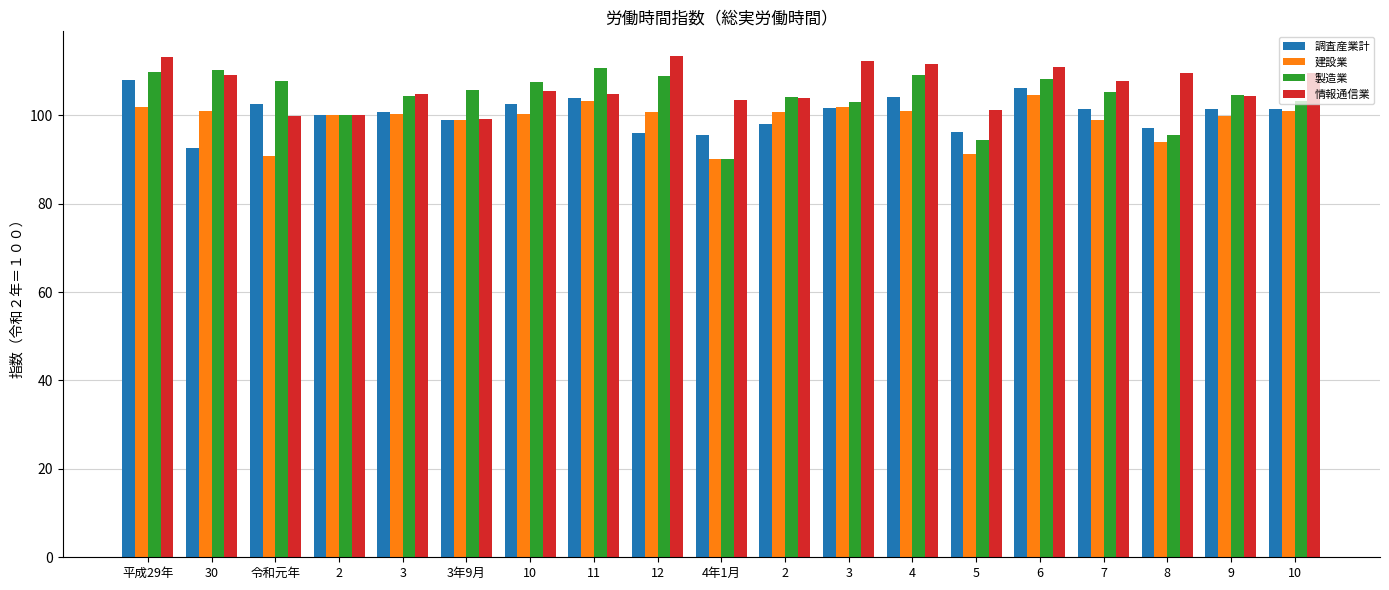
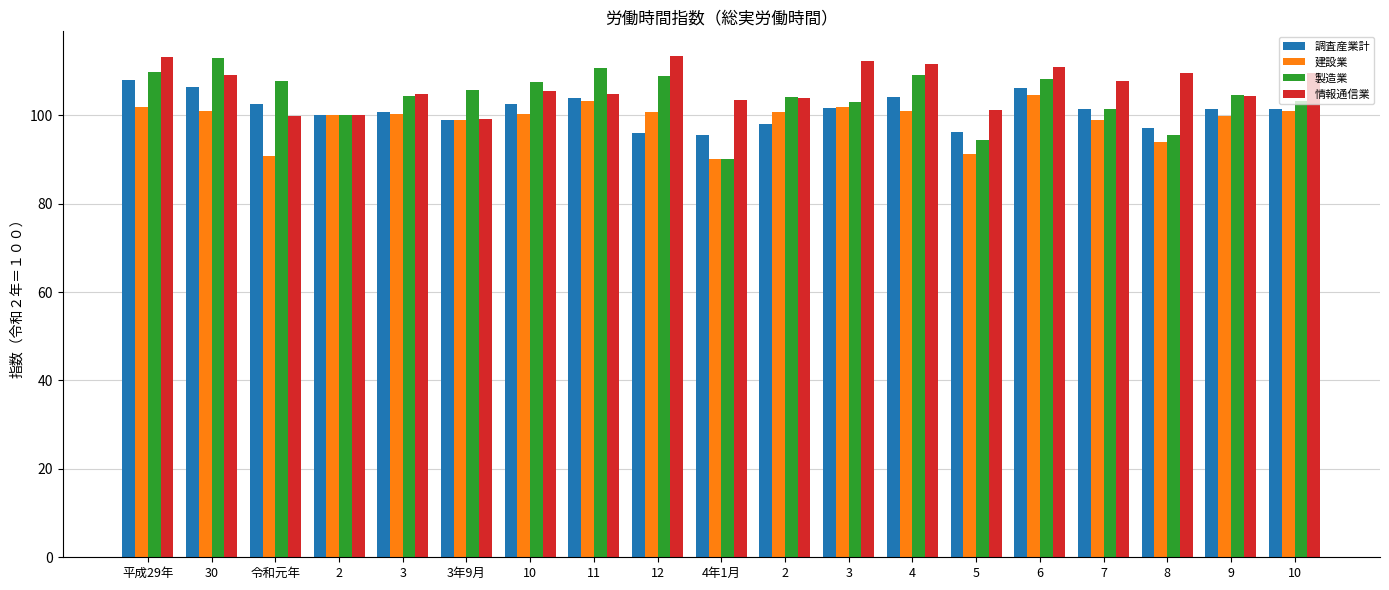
調査産業計, 30: 93 -> 106
製造業, 30: 110 -> 113
製造業, 7: 105 -> 101
